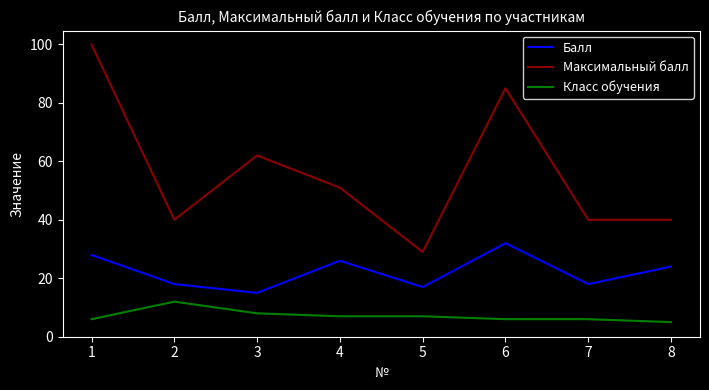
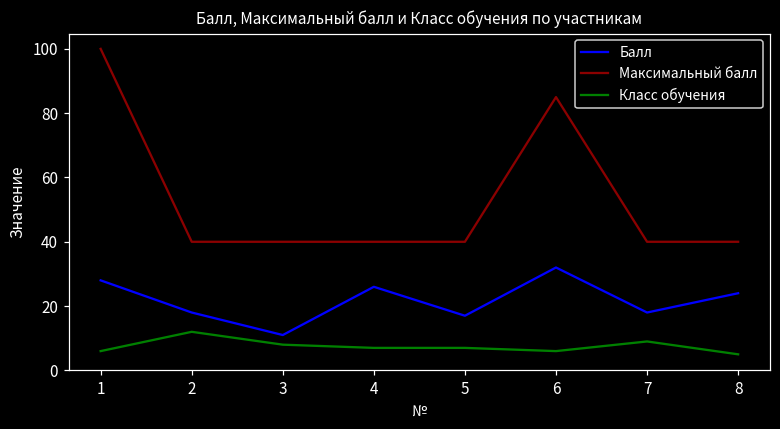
Балл, 3: 15 -> 11
Максимальный балл, 3: 62 -> 40
Максимальный балл, 4: 51 -> 40
Максимальный балл, 5: 29 -> 40
Класс обучения, 7: 6 -> 9
